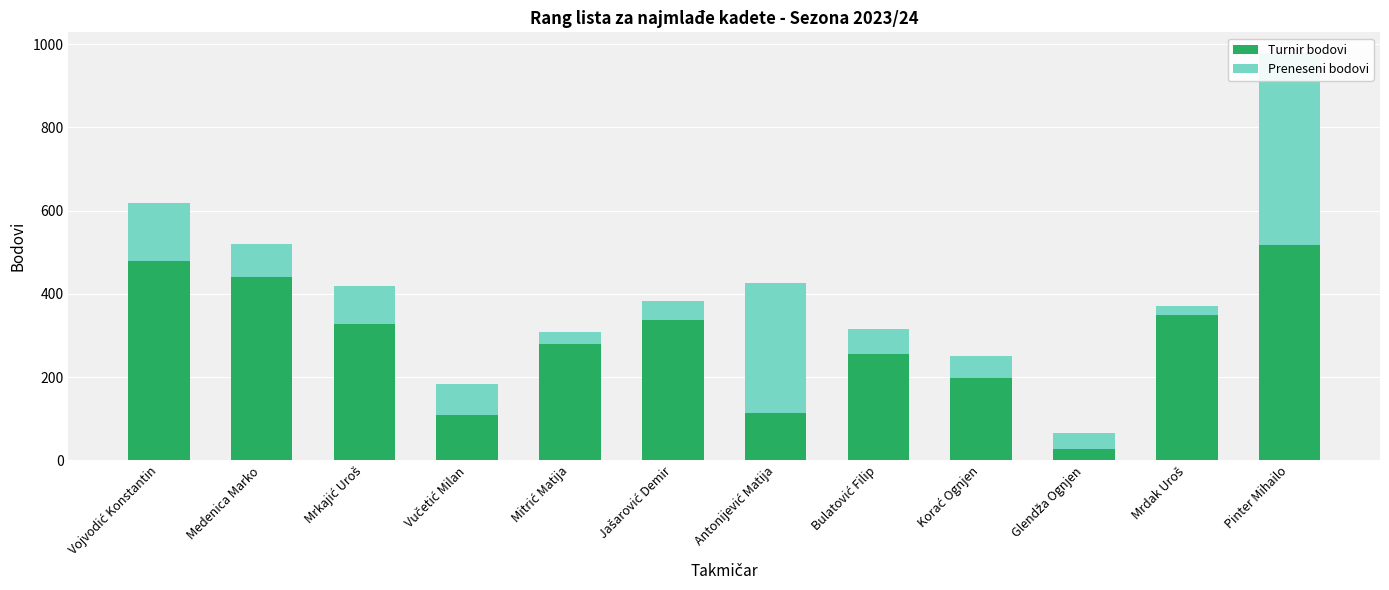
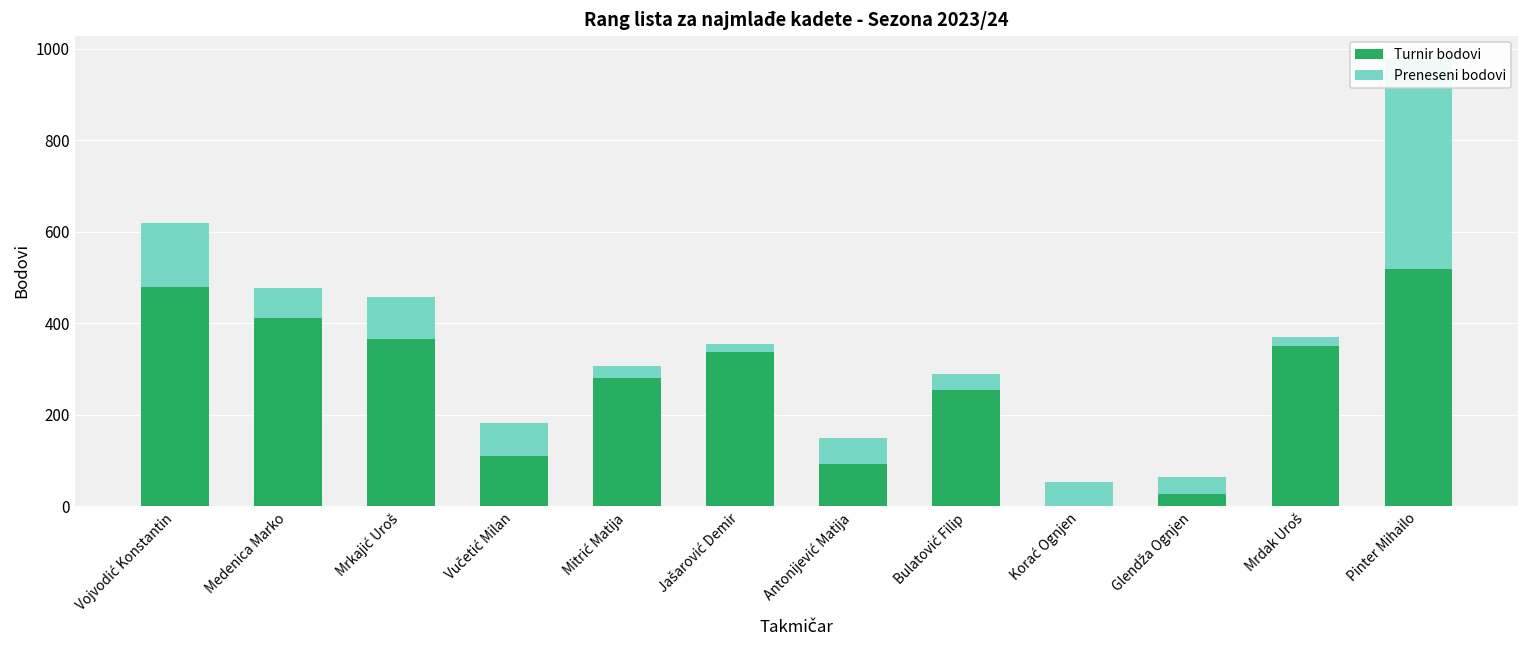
Turnir bodovi, Medenica Marko: 440 -> 410
Preneseni bodovi, Medenica Marko: 80 -> 70
Turnir bodovi, Mrkajić Uroš: 330 -> 370
Preneseni bodovi, Jašarović Demir: 50 -> 20
Turnir bodovi, Antonijević Matija: 110 -> 90
Preneseni bodovi, Antonijević Matija: 310 -> 60
Preneseni bodovi, Bulatović Filip: 60 -> 40
Turnir bodovi, Korać Ognjen: 200 -> 0
